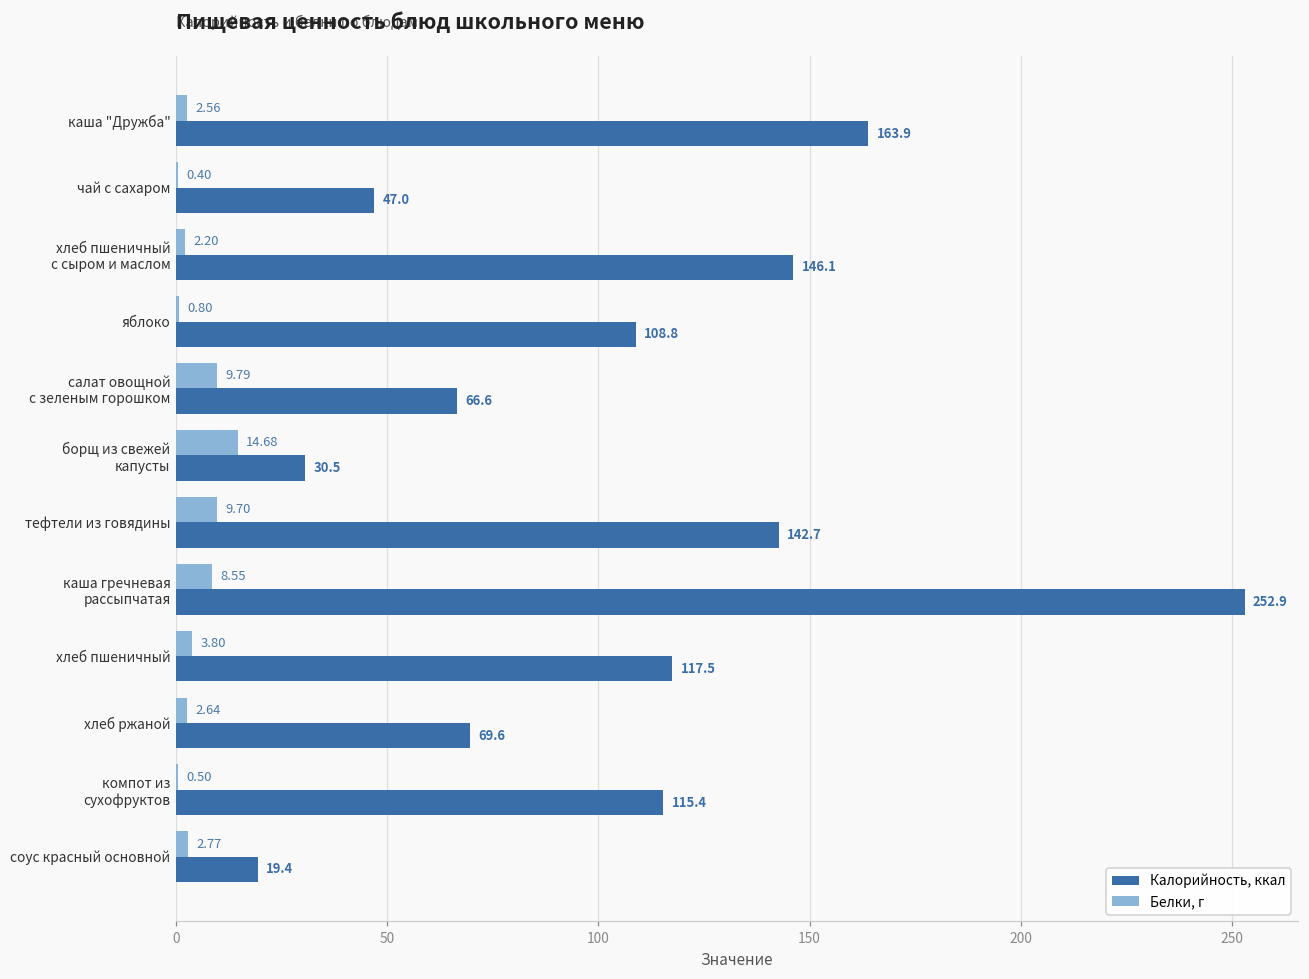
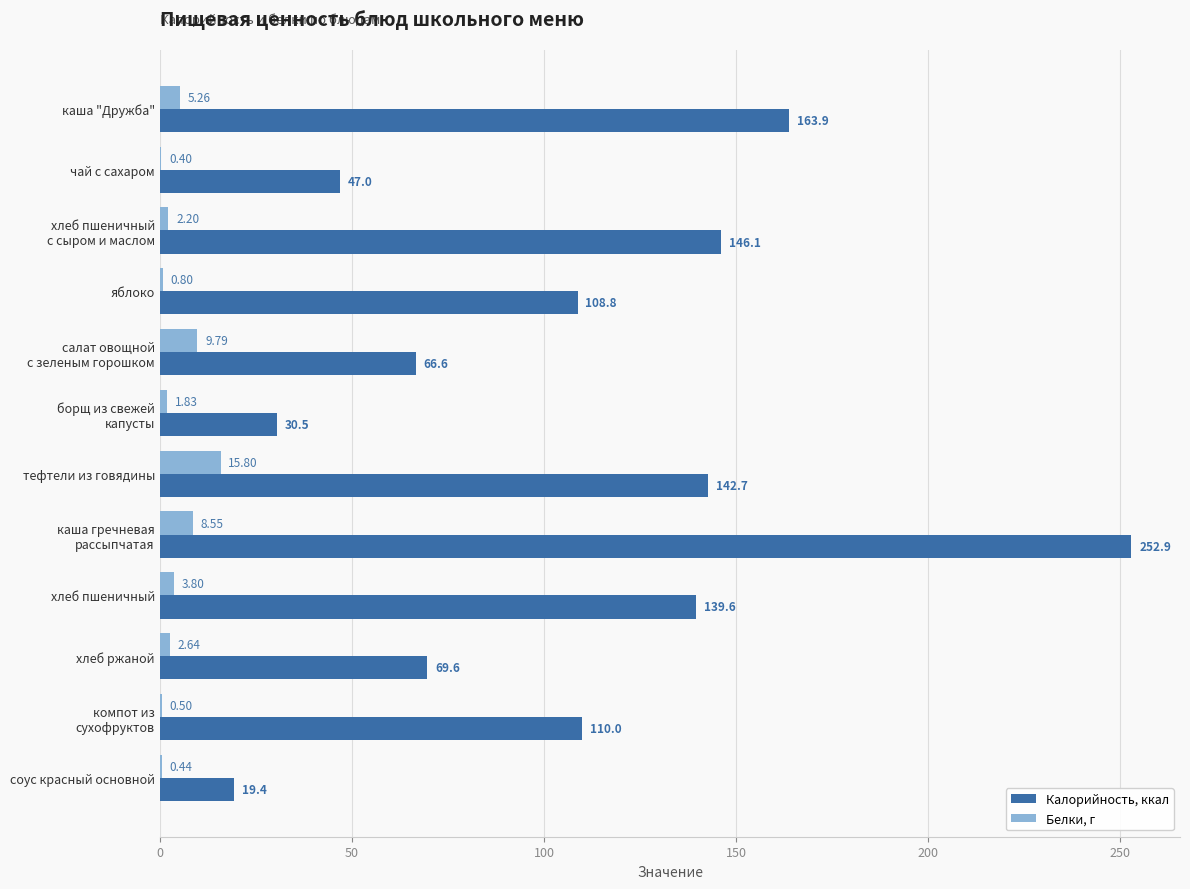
Белки, г, каша "Дружба": 2.56 -> 5.26
Белки, г, борщ из свежей капусты: 14.68 -> 1.83
Белки, г, тефтели из говядины: 9.70 -> 15.80
Калорийность, ккал, хлеб пшеничный: 117.5 -> 139.6
Калорийность, ккал, компот из сухофруктов: 115.4 -> 110.0
Белки, г, соус красный основной: 2.77 -> 0.44
